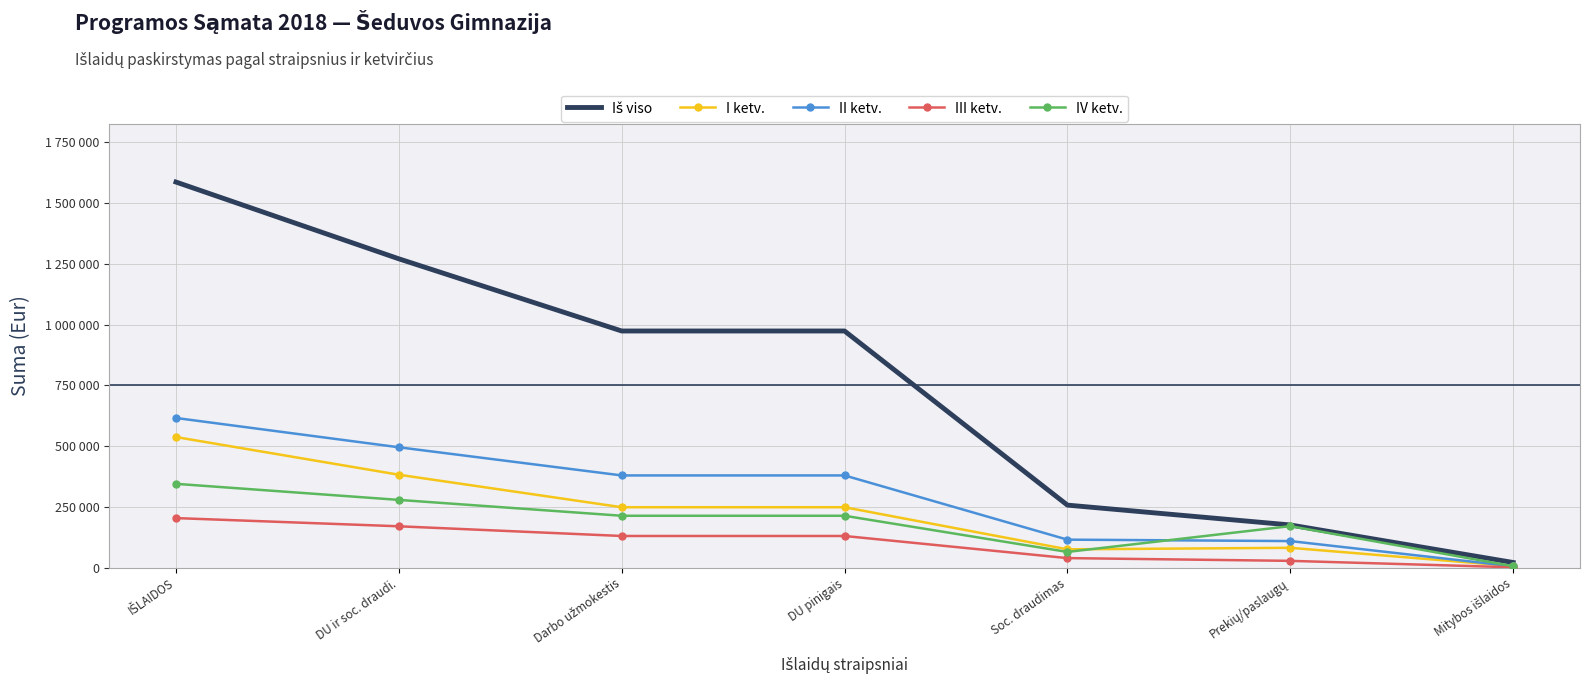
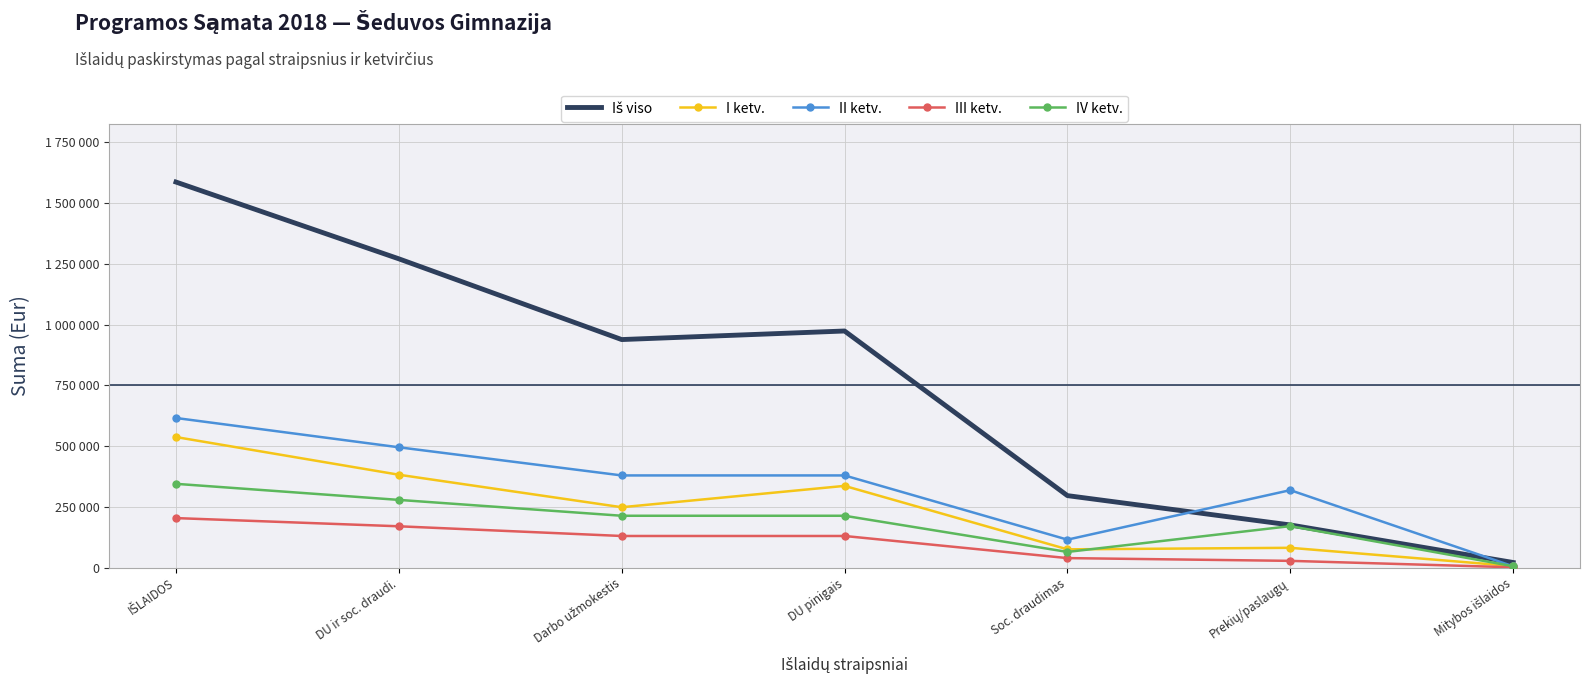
Iš viso, Darbo užmokestis: 970000 -> 940000
I ketv., DU pinigais: 250000 -> 340000
Iš viso, Soc. draudimas: 260000 -> 300000
II ketv., Prekių/paslaugų: 110000 -> 320000
